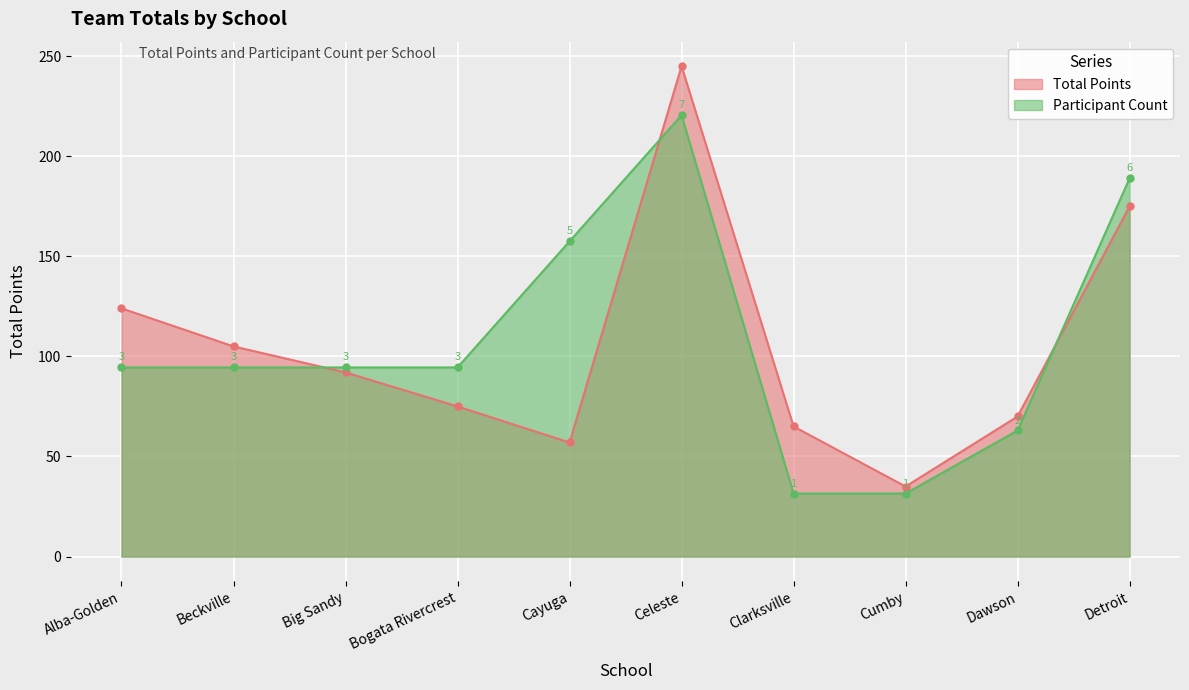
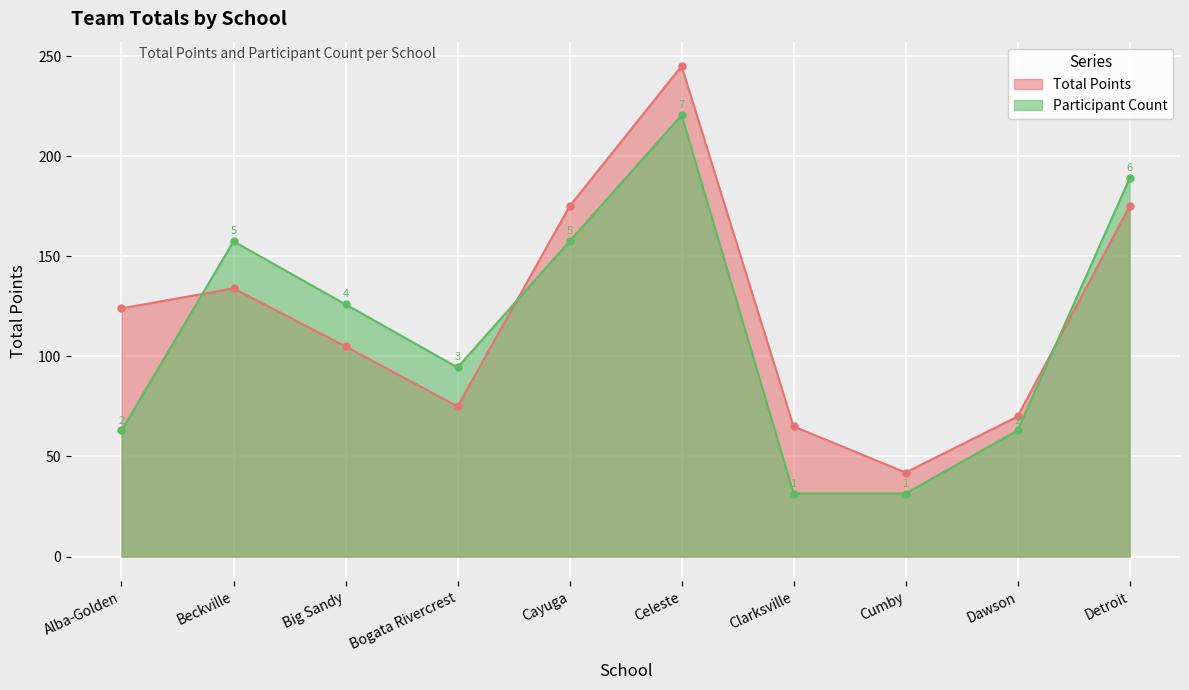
Participant Count, Alba-Golden: 3 -> 2
Total Points, Beckville: 105 -> 134
Participant Count, Beckville: 3 -> 5
Total Points, Big Sandy: 92 -> 105
Participant Count, Big Sandy: 3 -> 4
Total Points, Cayuga: 57 -> 175
Total Points, Cumby: 35 -> 42
